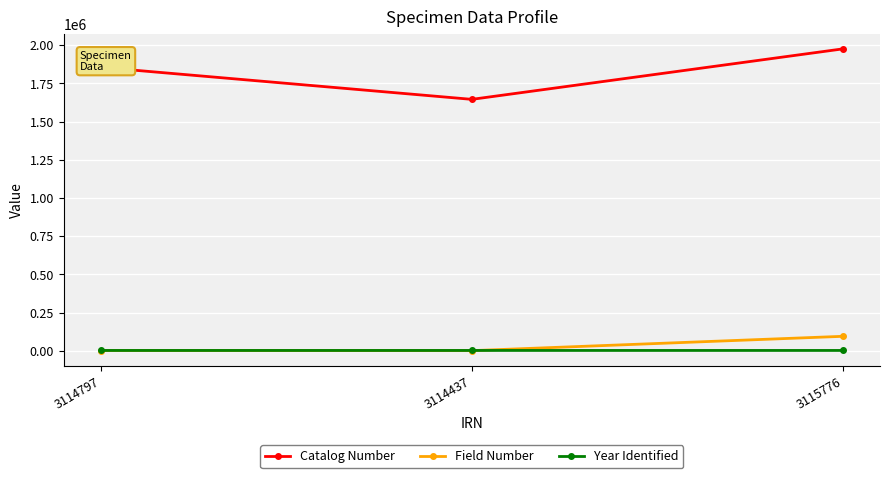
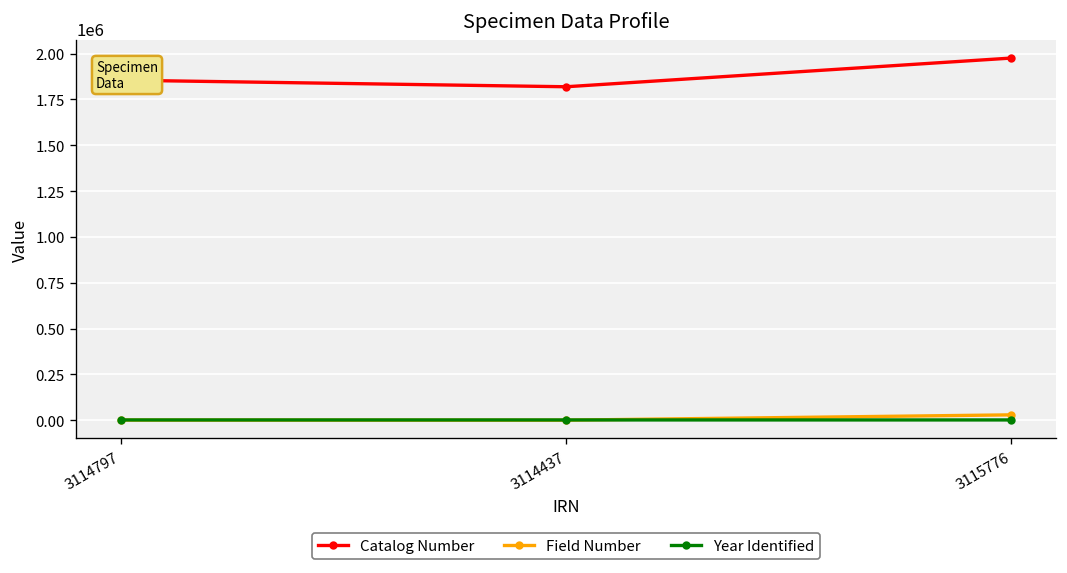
Catalog Number, 3114437: 1640000 -> 1820000
Field Number, 3115776: 90000 -> 30000
